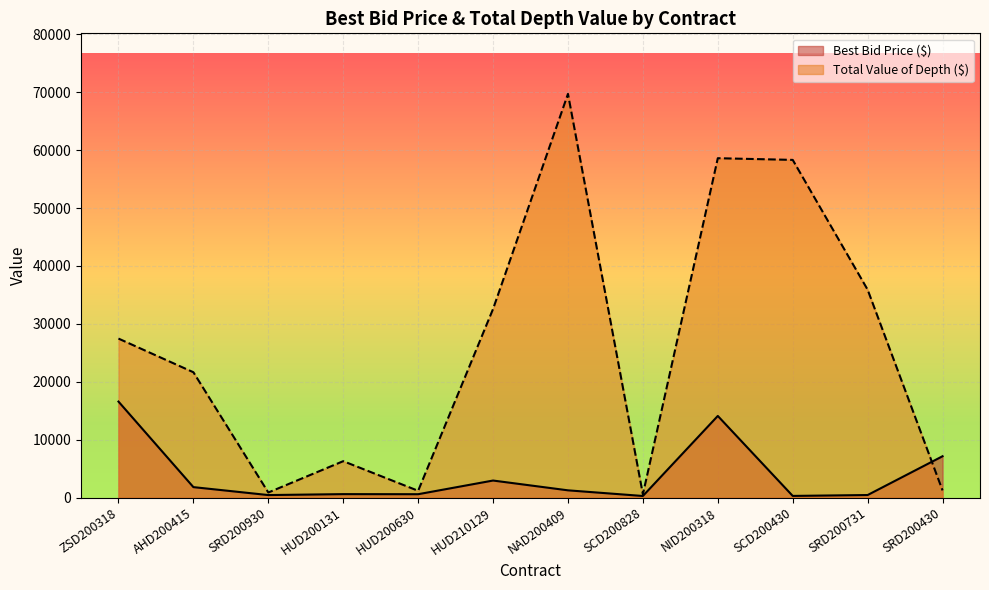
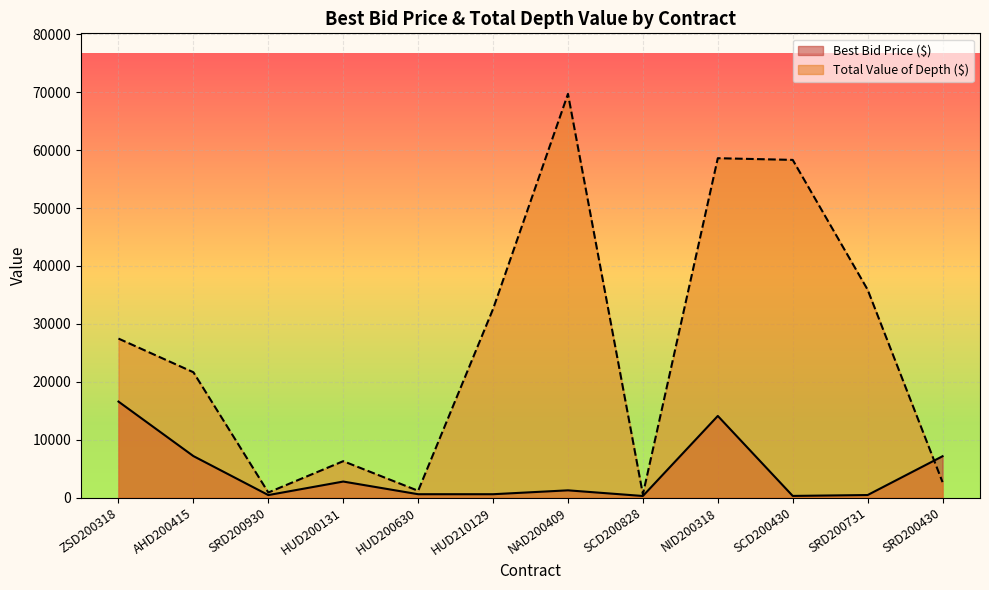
Best Bid Price ($), AHD200415: 2000 -> 7000
Best Bid Price ($), HUD200131: 1000 -> 3000
Best Bid Price ($), HUD210129: 3000 -> 1000
Total Value of Depth ($), SRD200430: 1000 -> 3000
